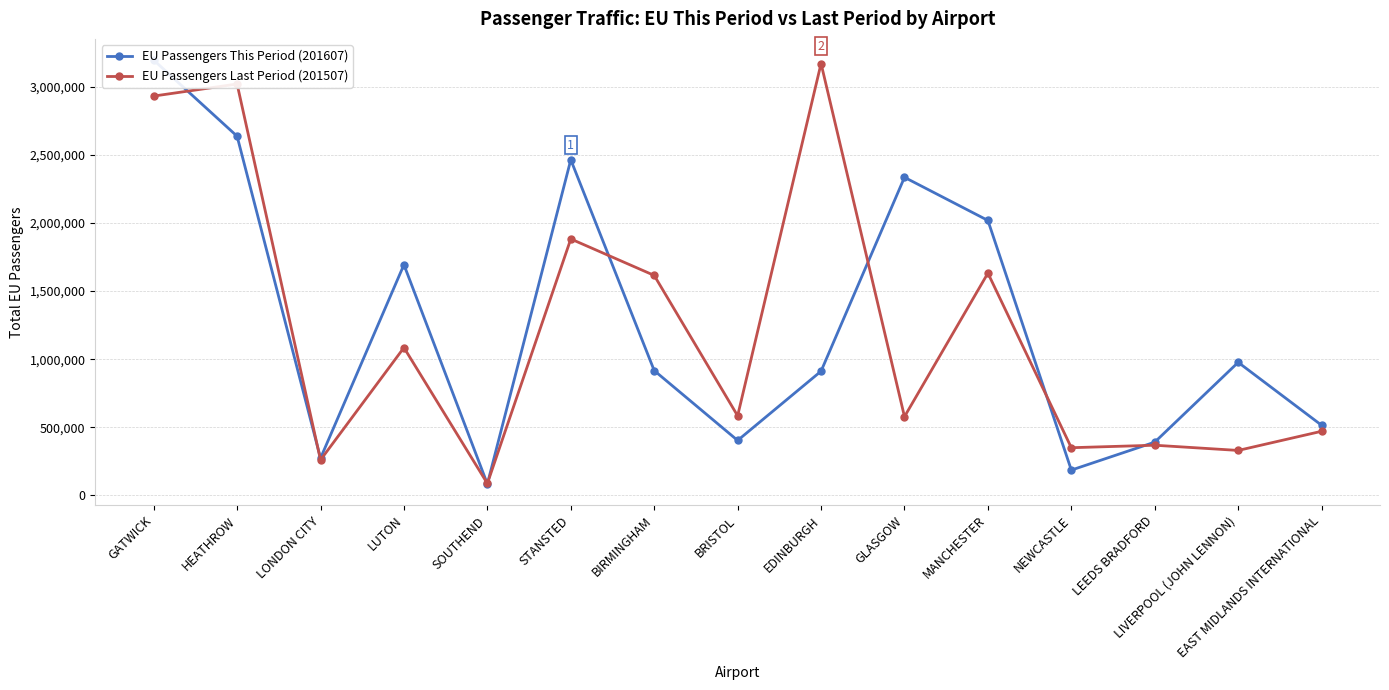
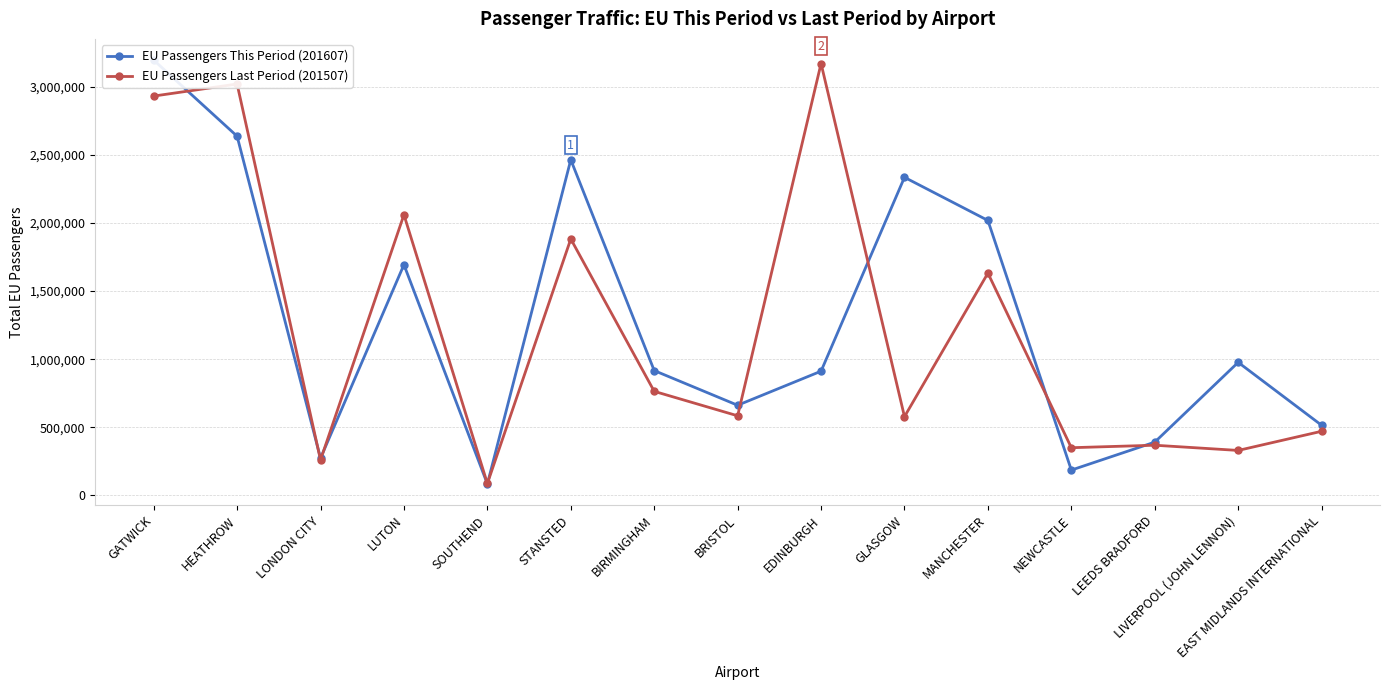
EU Passengers Last Period (201507), LUTON: 1,090,000 -> 2,060,000
EU Passengers Last Period (201507), BIRMINGHAM: 1,620,000 -> 760,000
EU Passengers This Period (201607), BRISTOL: 400,000 -> 660,000
